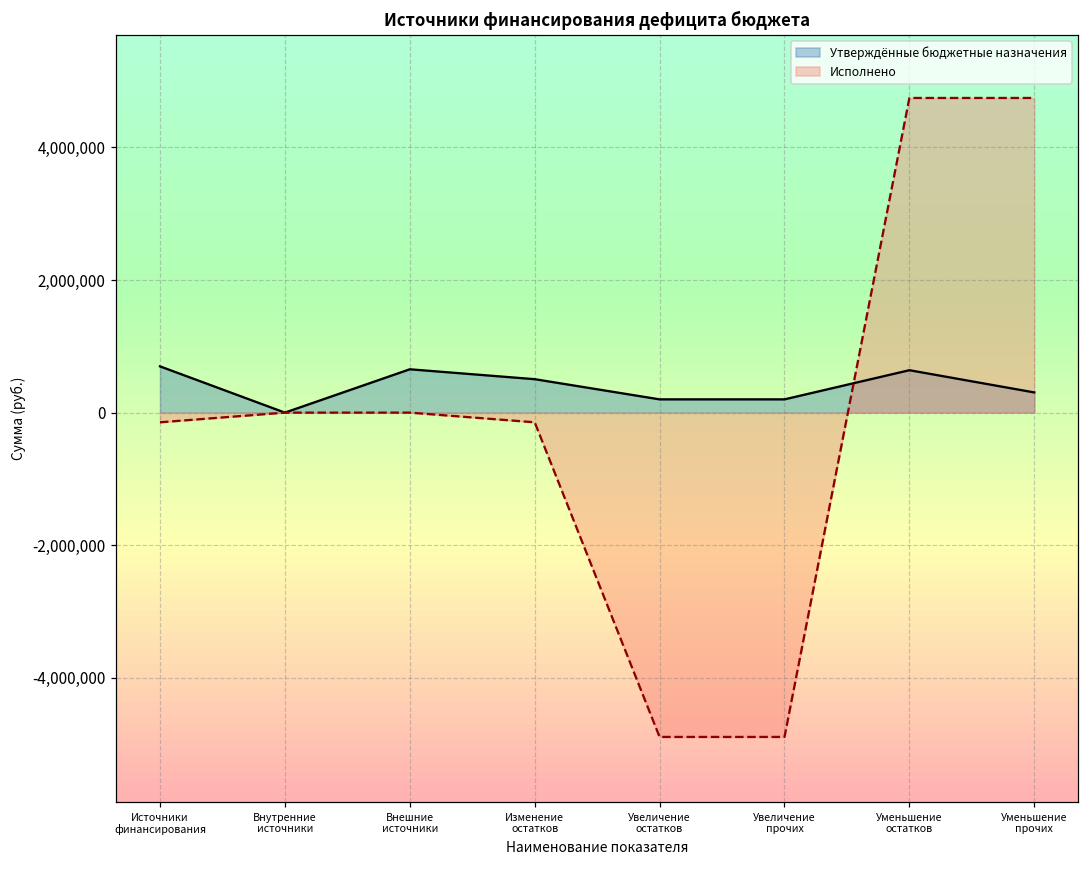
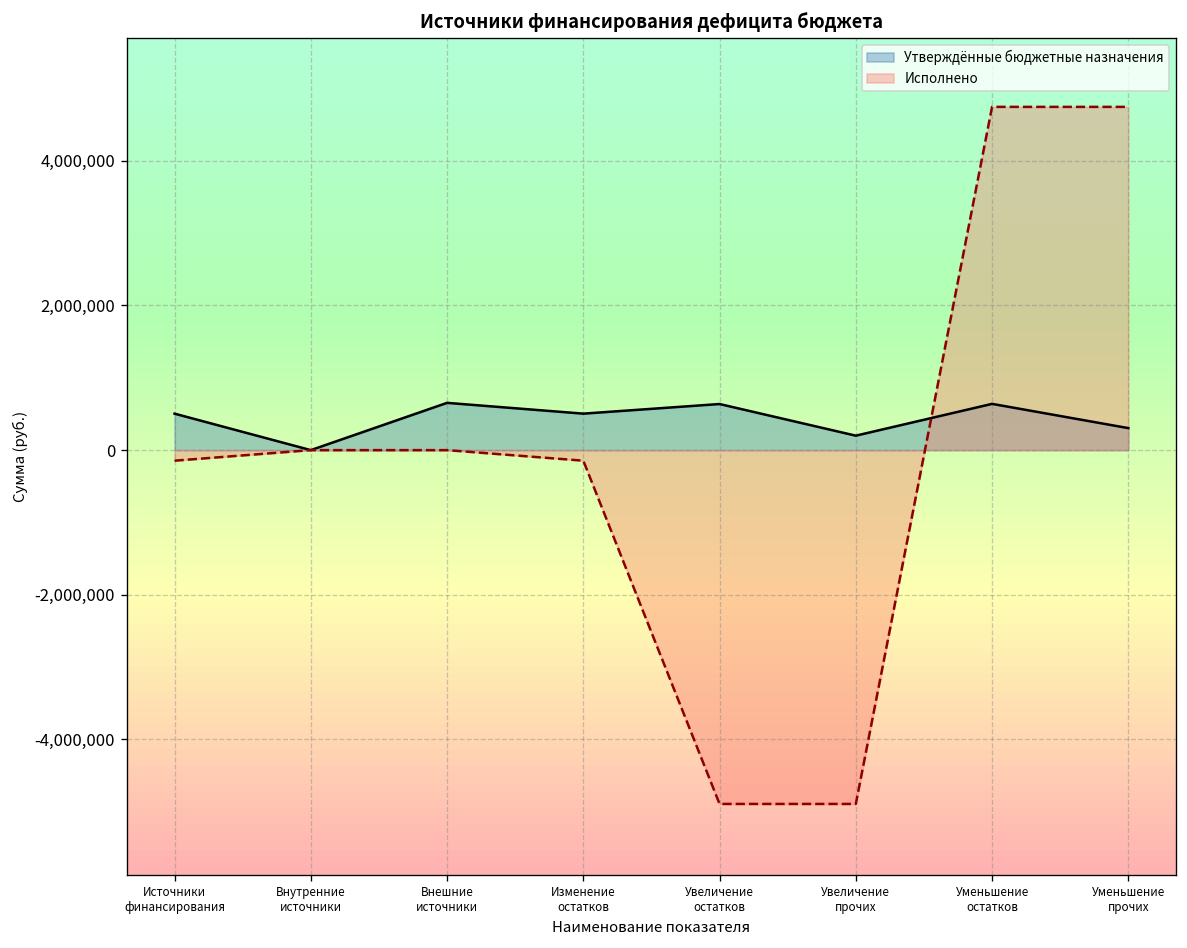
Утверждённые бюджетные назначения, Источники финансирования: 700,000 -> 500,000
Утверждённые бюджетные назначения, Увеличение остатков: 200,000 -> 600,000
